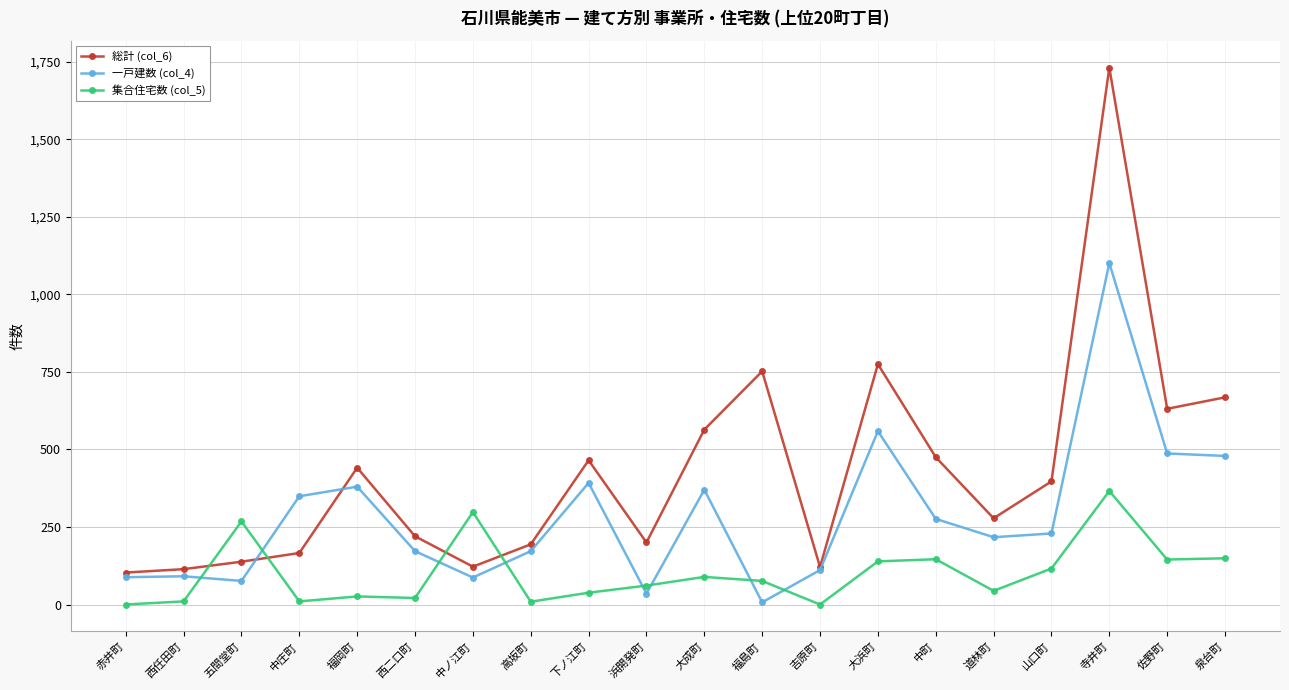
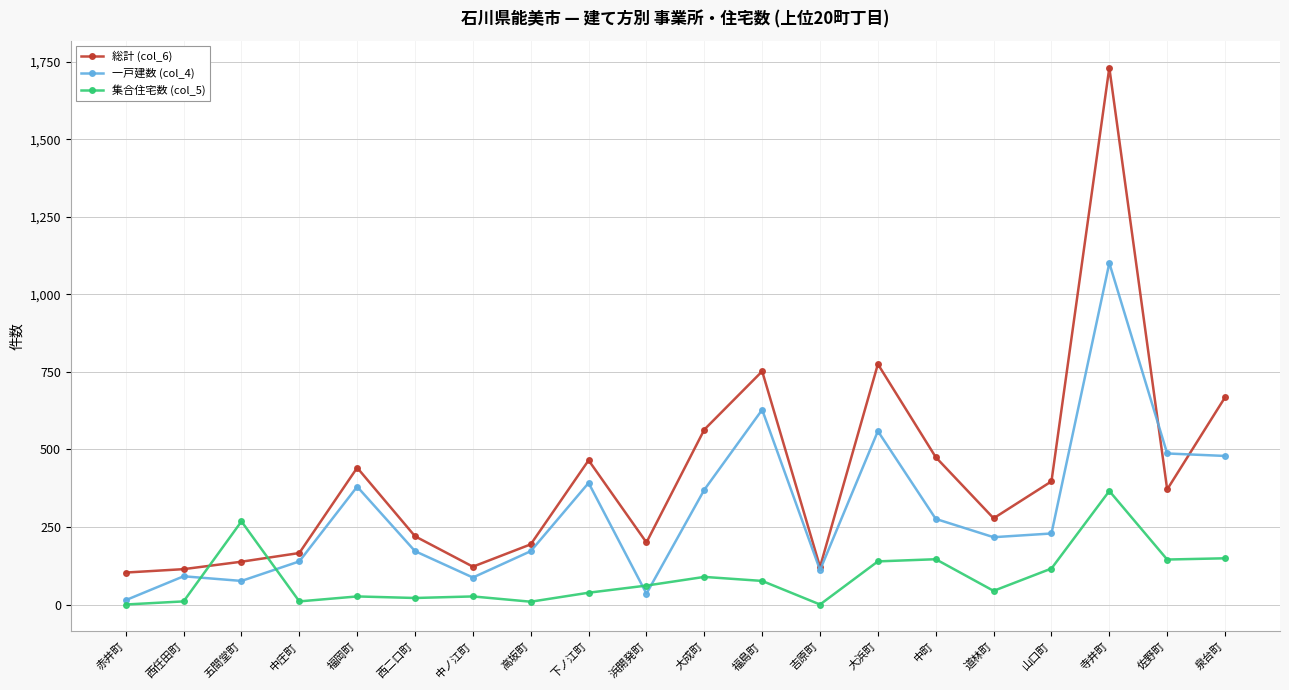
一戸建数 (col_4), 赤井町: 90 -> 10
一戸建数 (col_4), 中庄町: 350 -> 140
集合住宅数 (col_5), 中ノ江町: 300 -> 30
一戸建数 (col_4), 福島町: 10 -> 630
総計 (col_6), 佐野町: 630 -> 370
